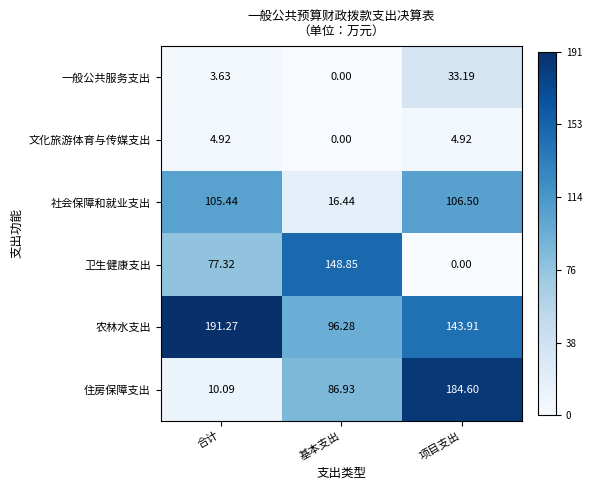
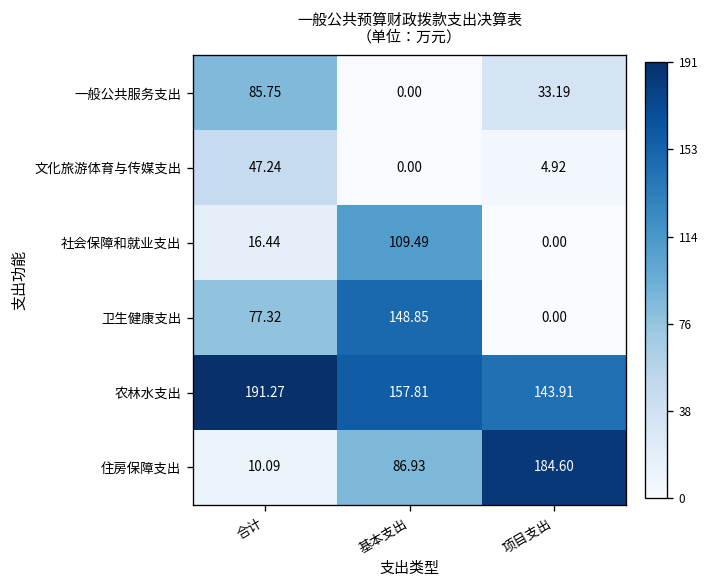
一般公共服务支出, 合计: 3.63 -> 85.75
文化旅游体育与传媒支出, 合计: 4.92 -> 47.24
社会保障和就业支出, 合计: 105.44 -> 16.44
社会保障和就业支出, 基本支出: 16.44 -> 109.49
社会保障和就业支出, 项目支出: 106.50 -> 0.00
农林水支出, 基本支出: 96.28 -> 157.81
